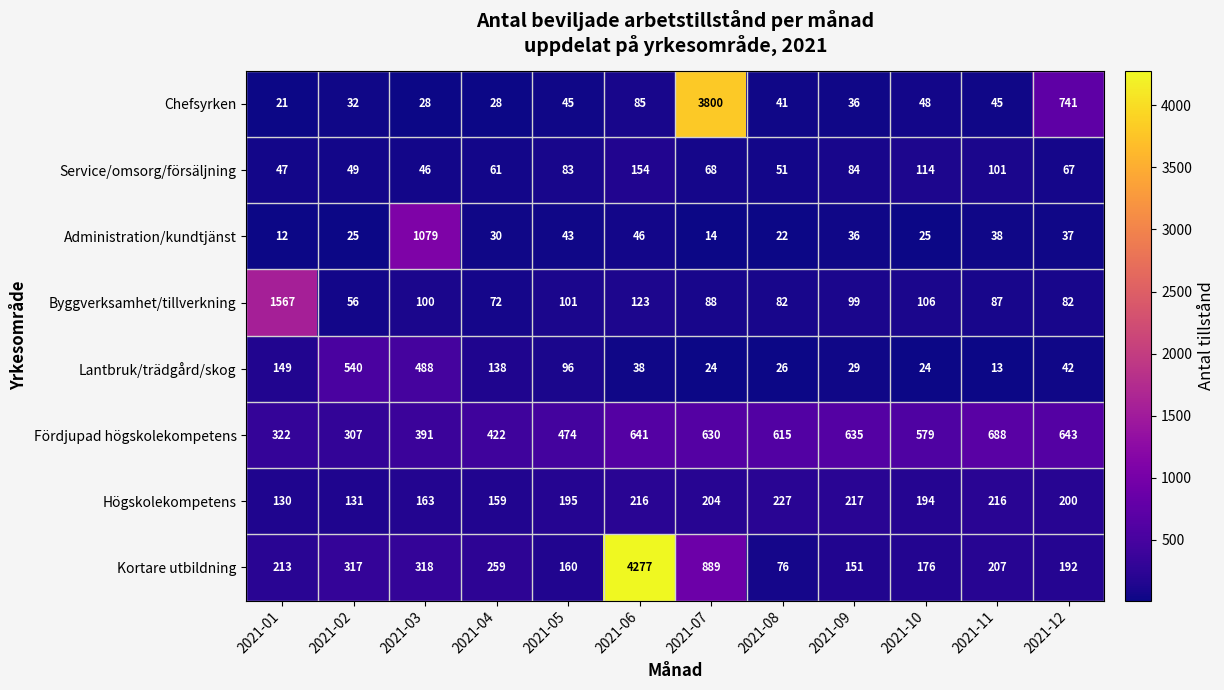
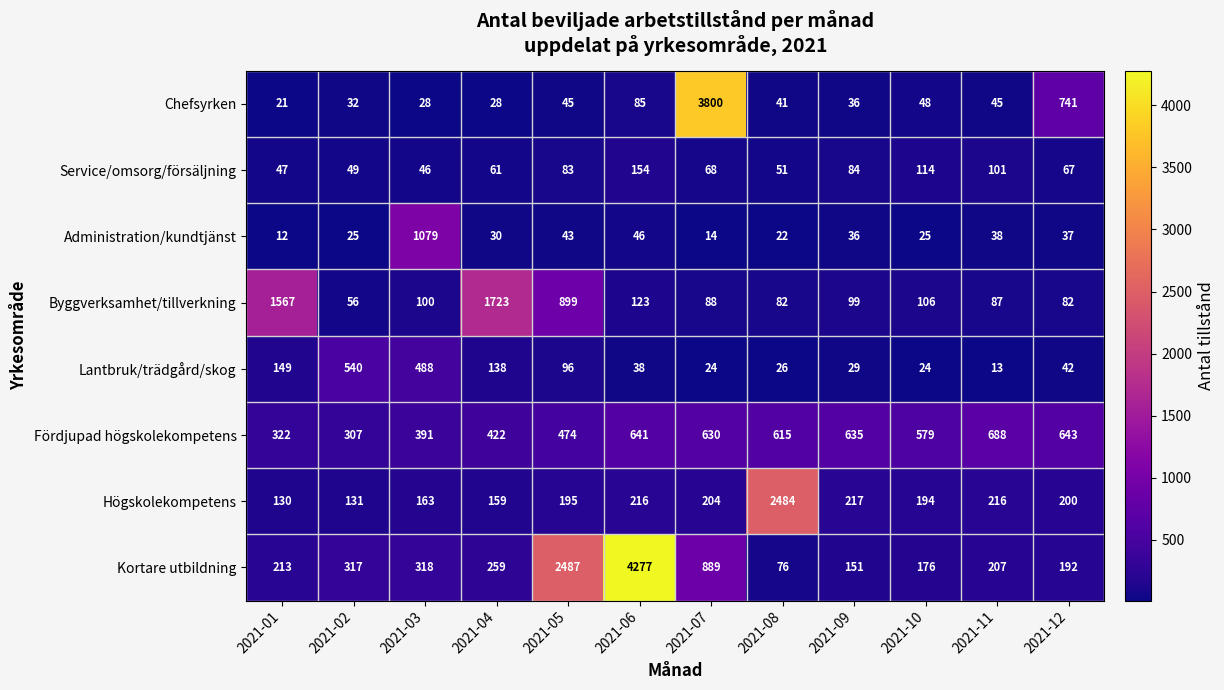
Byggverksamhet/tillverkning, 2021-04: 72 -> 1723
Byggverksamhet/tillverkning, 2021-05: 101 -> 899
Högskolekompetens, 2021-08: 227 -> 2484
Kortare utbildning, 2021-05: 160 -> 2487
